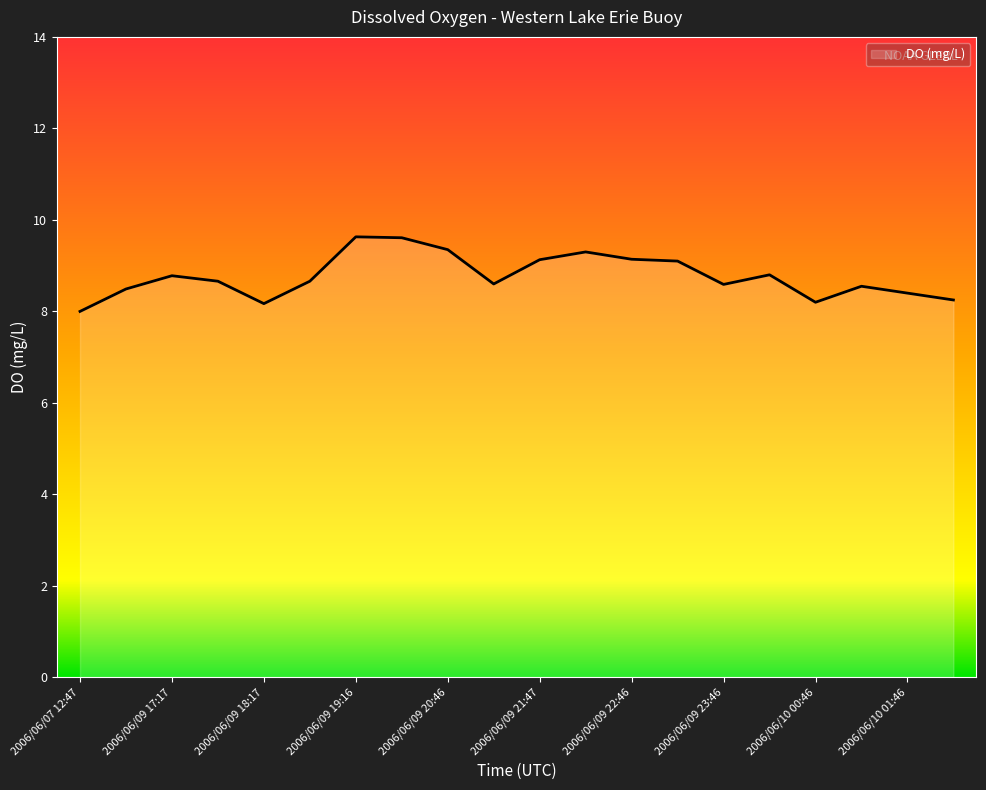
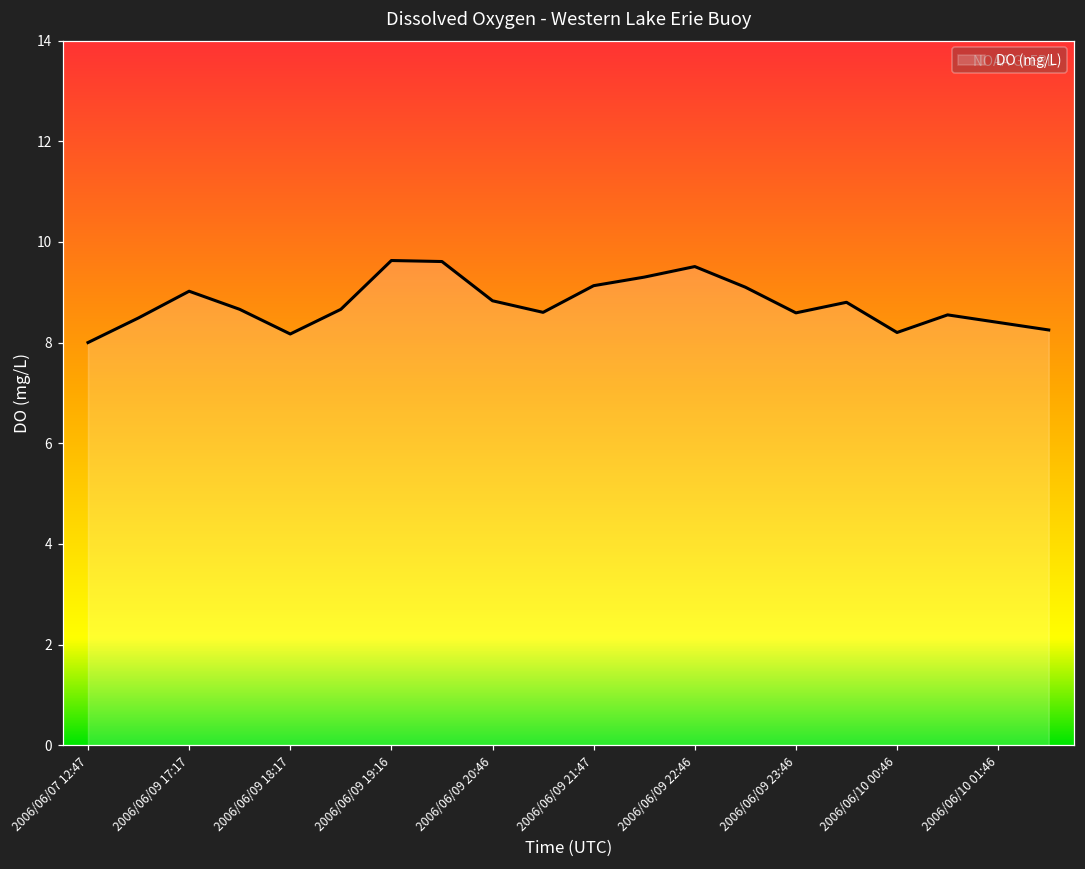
2006/06/09 17:17: 8.8 -> 9.0
2006/06/09 20:46: 9.4 -> 8.8
2006/06/09 22:46: 9.1 -> 9.5
